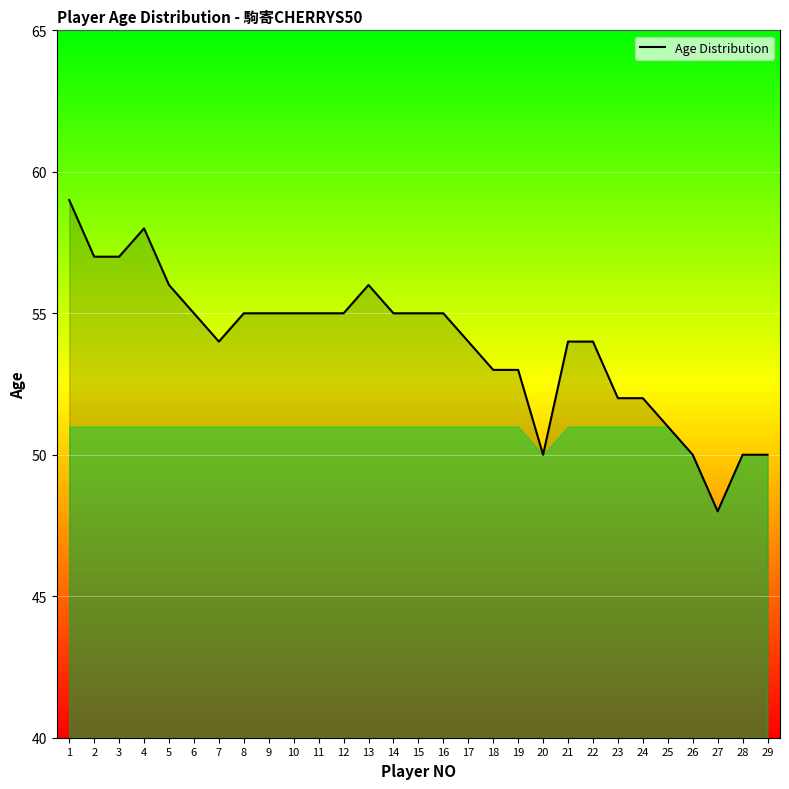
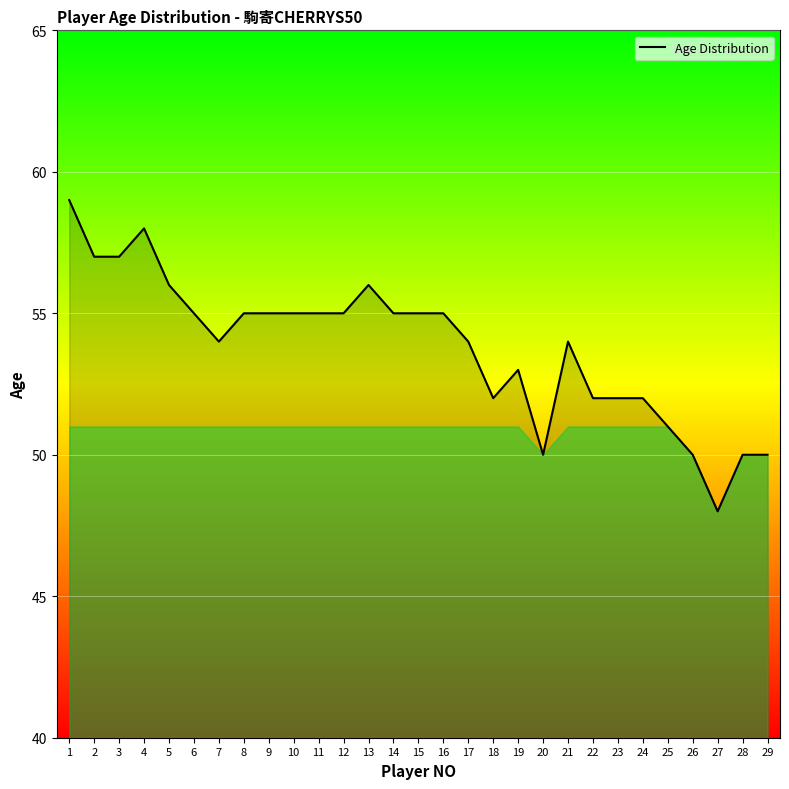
Age Distribution, 18: 53 -> 52
Age Distribution, 22: 54 -> 52
